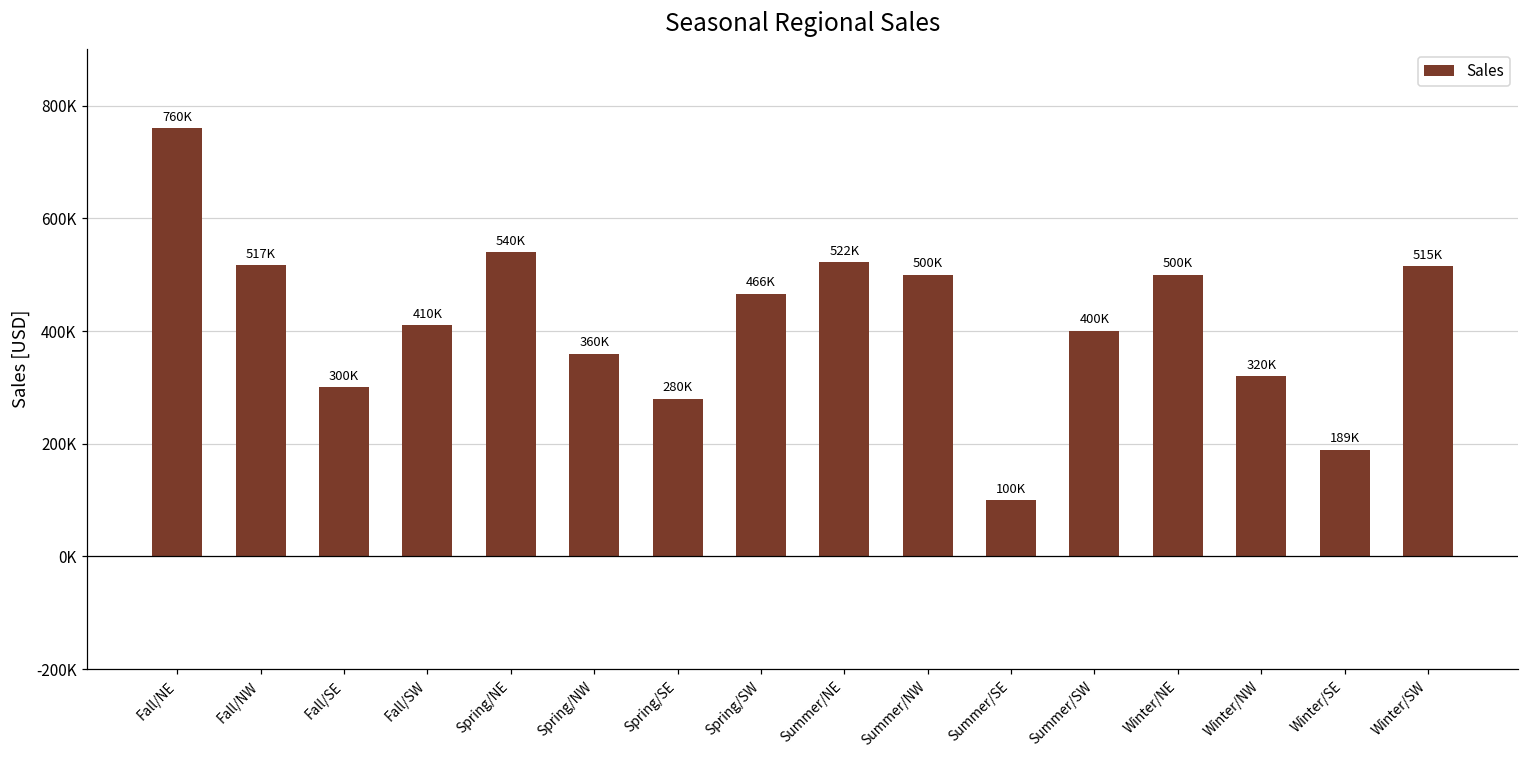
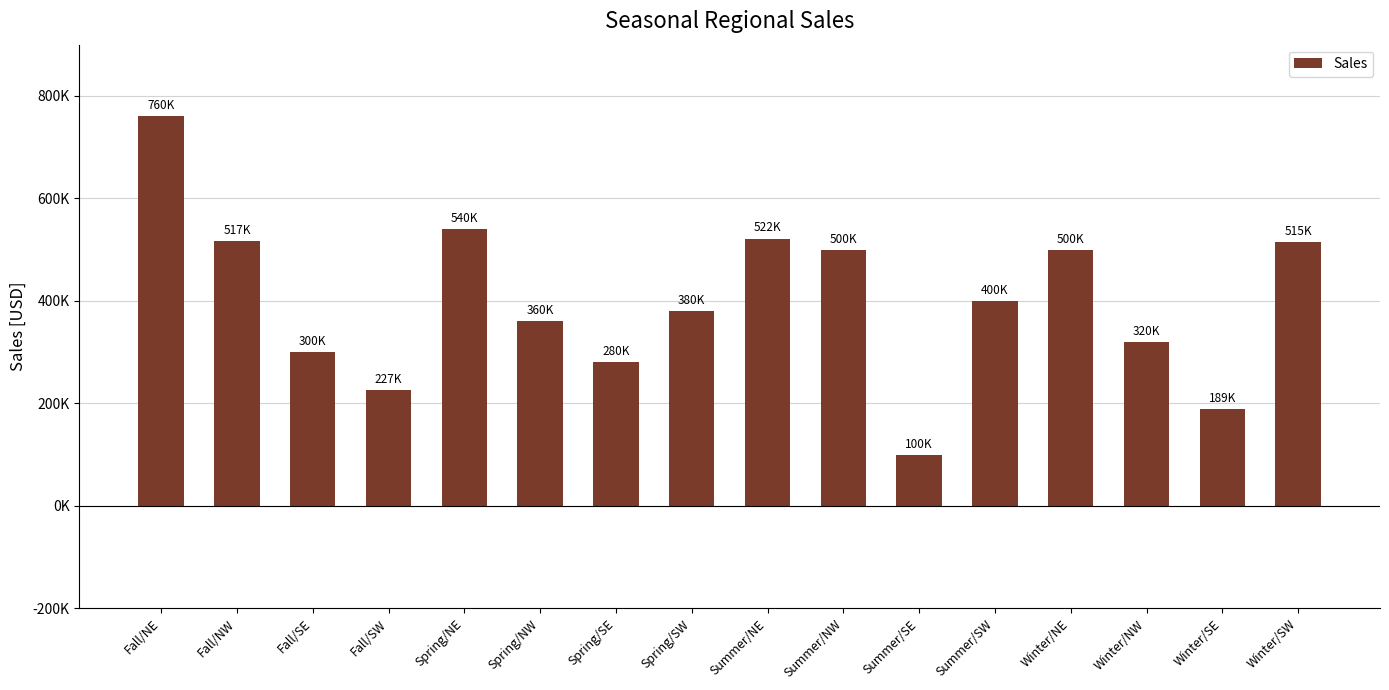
Fall/SW: 410K -> 227K
Spring/SW: 466K -> 380K
